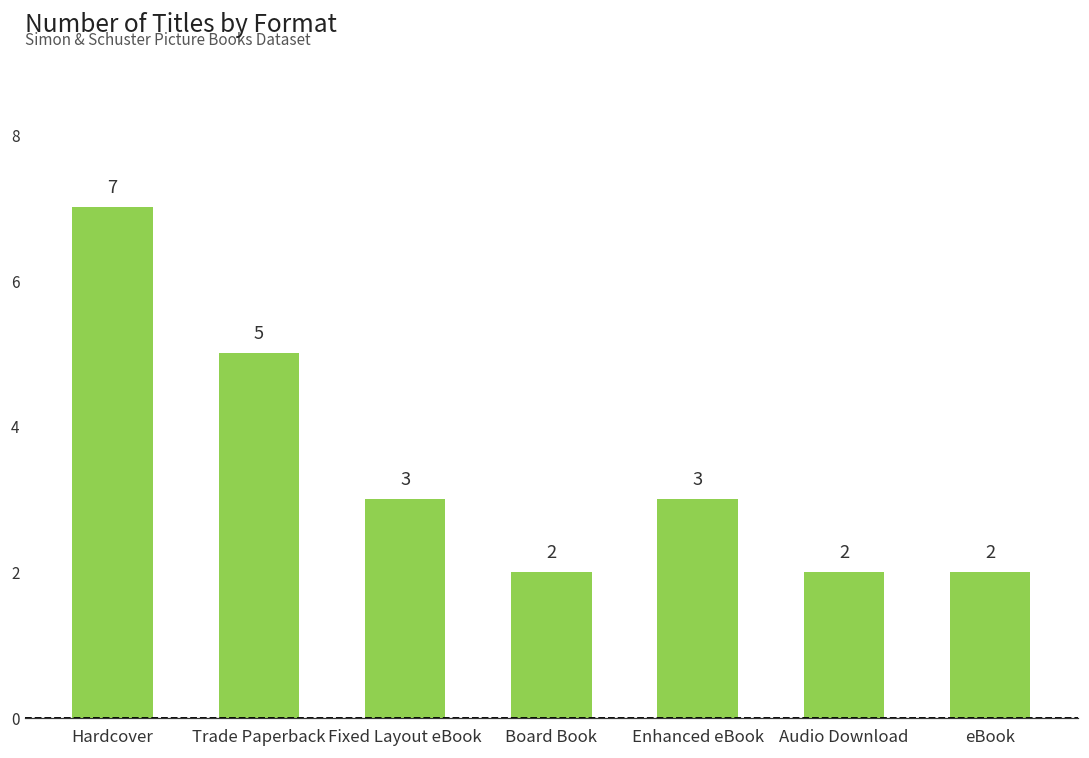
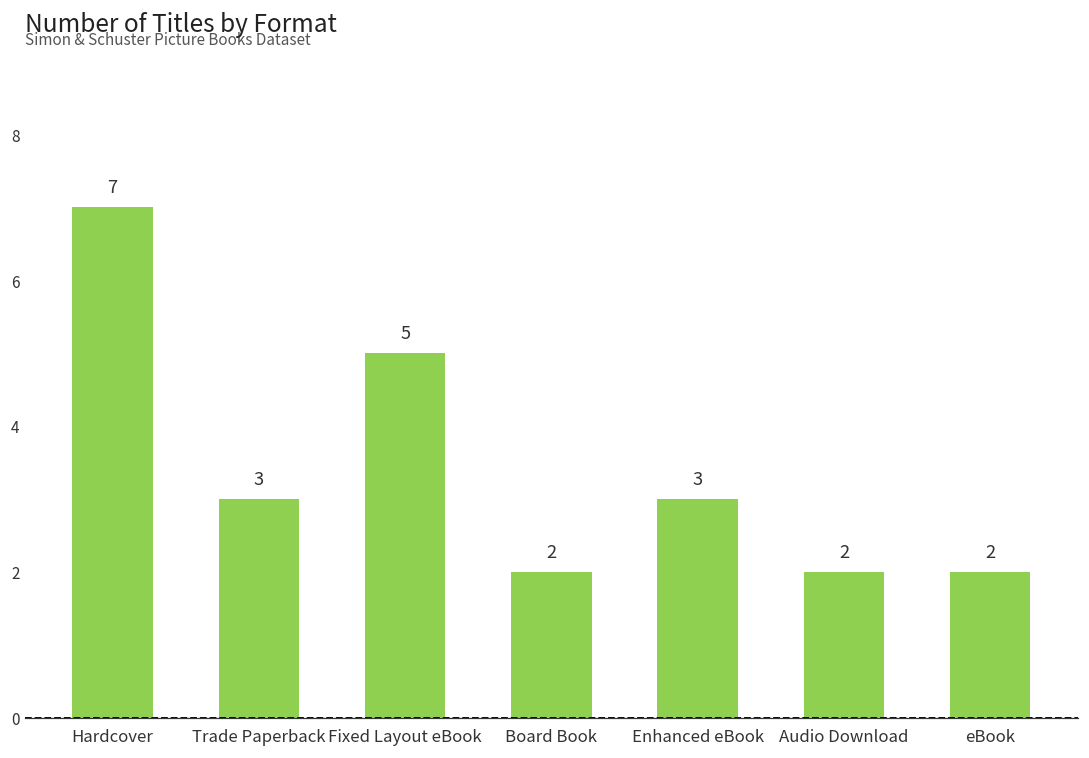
Trade Paperback: 5 -> 3
Fixed Layout eBook: 3 -> 5
